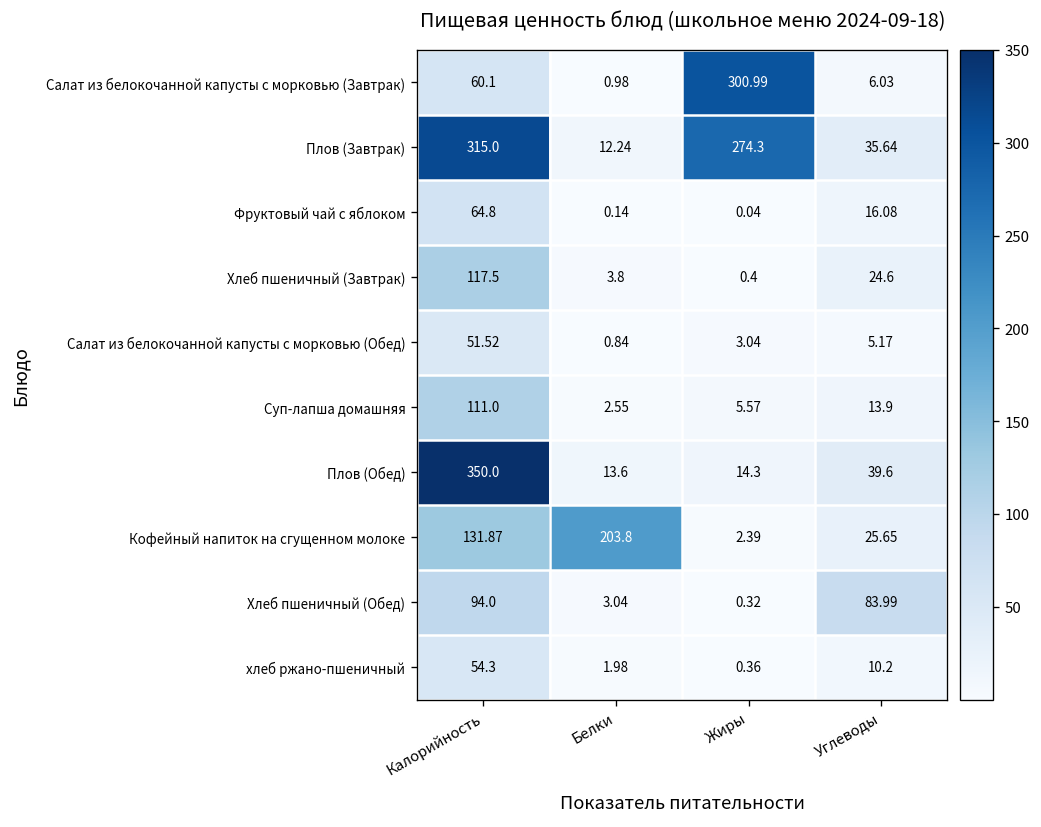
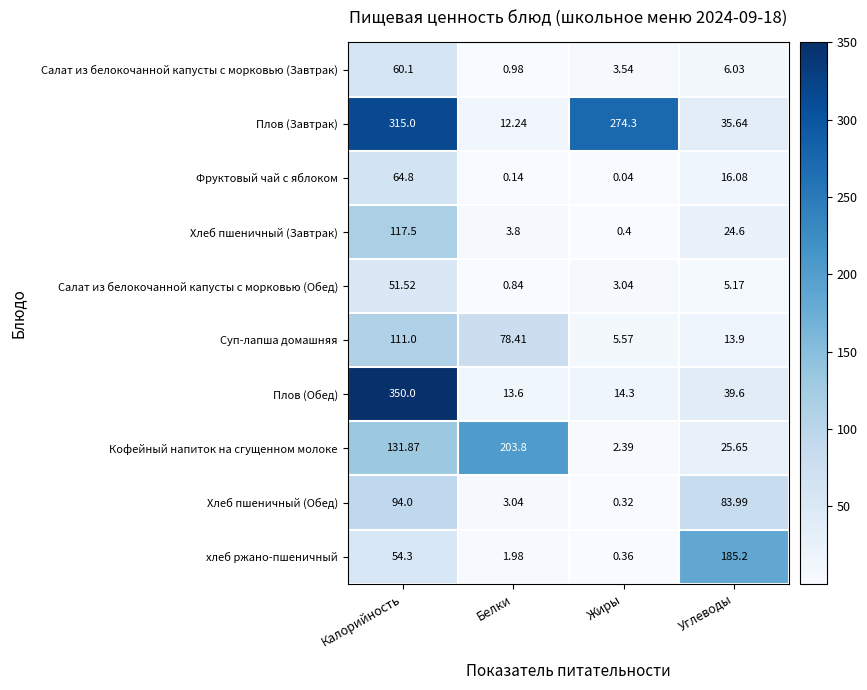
Салат из белокочанной капусты с морковью (Завтрак), Жиры: 300.99 -> 3.54
Суп-лапша домашняя, Белки: 2.55 -> 78.41
хлеб ржано-пшеничный, Углеводы: 10.2 -> 185.2
